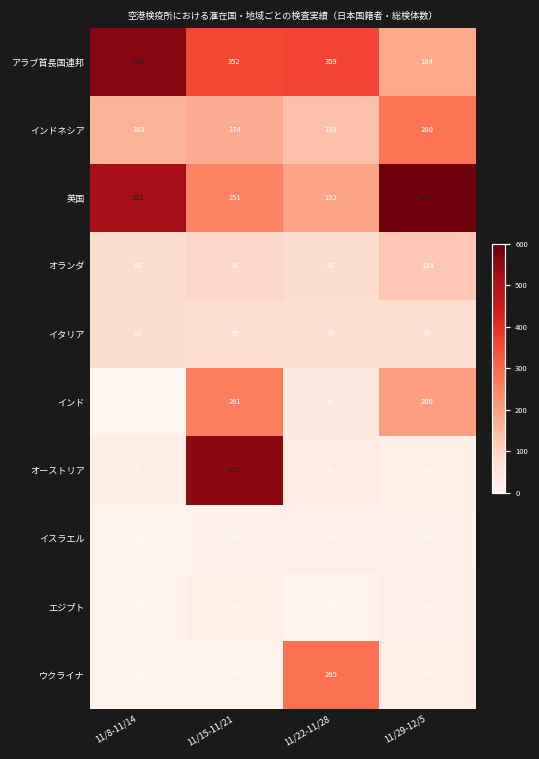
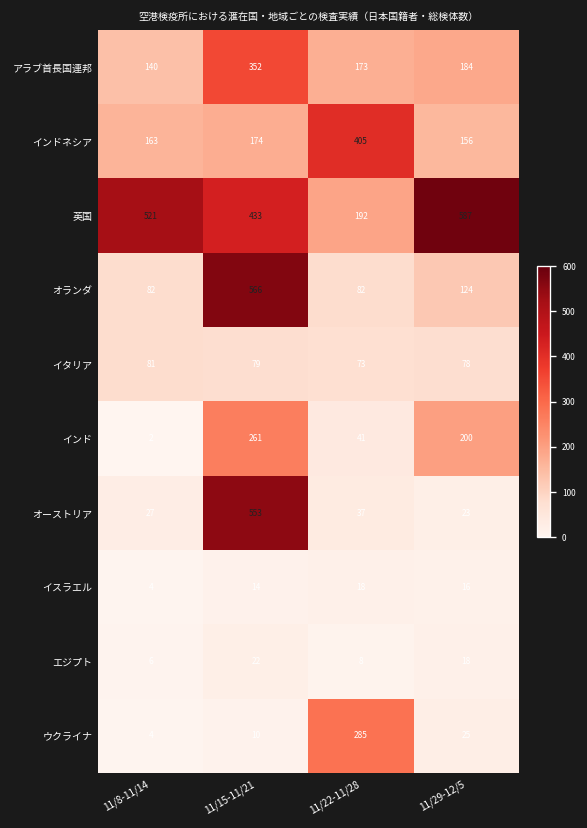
アラブ首長国連邦, 11/8-11/14: 558 -> 140
アラブ首長国連邦, 11/22-11/28: 359 -> 173
インドネシア, 11/22-11/28: 138 -> 405
インドネシア, 11/29-12/5: 280 -> 156
英国, 11/15-11/21: 251 -> 433
オランダ, 11/15-11/21: 93 -> 566
